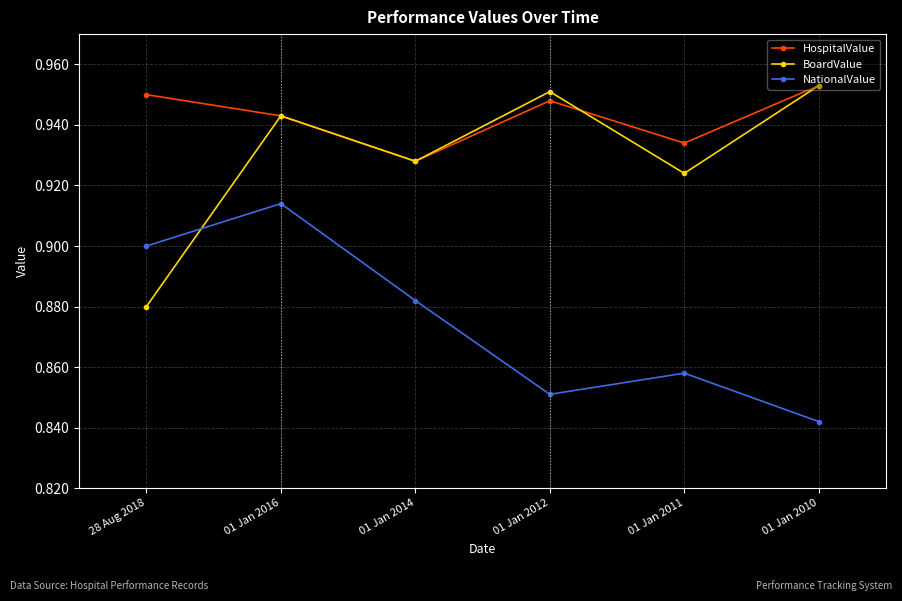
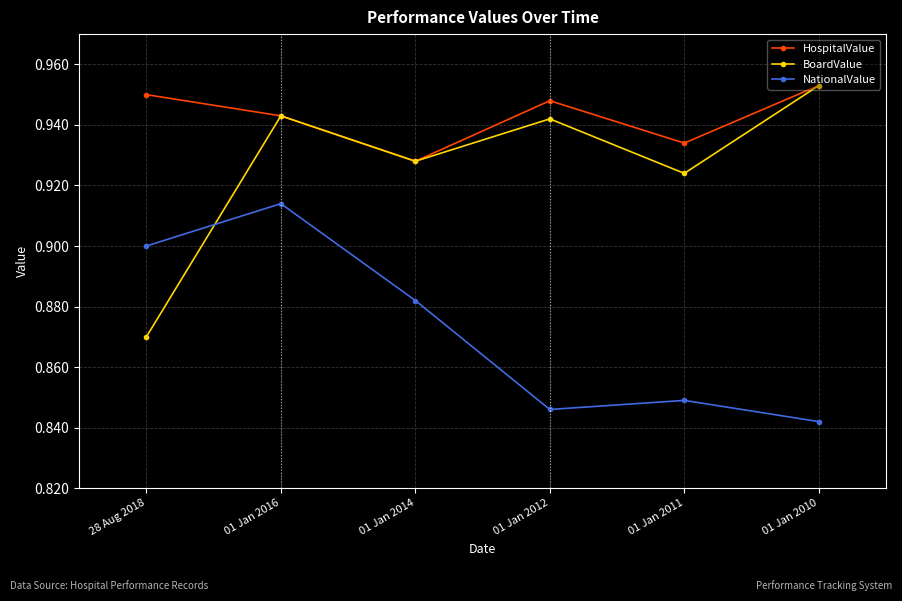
BoardValue, 28 Aug 2018: 0.88 -> 0.87
BoardValue, 01 Jan 2012: 0.951 -> 0.942
NationalValue, 01 Jan 2012: 0.851 -> 0.846
NationalValue, 01 Jan 2011: 0.858 -> 0.849
